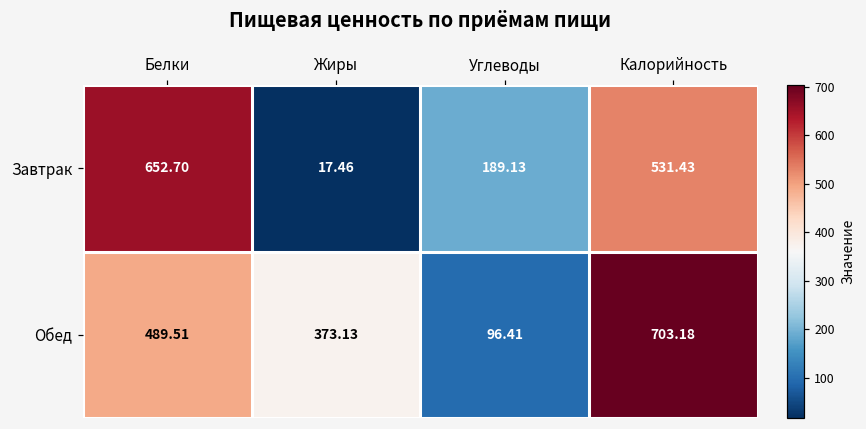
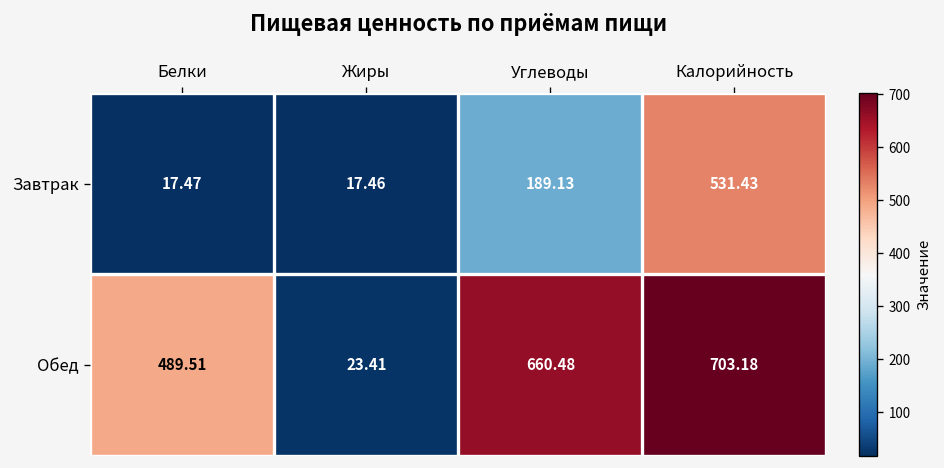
Завтрак, Белки: 652.70 -> 17.47
Обед, Жиры: 373.13 -> 23.41
Обед, Углеводы: 96.41 -> 660.48
